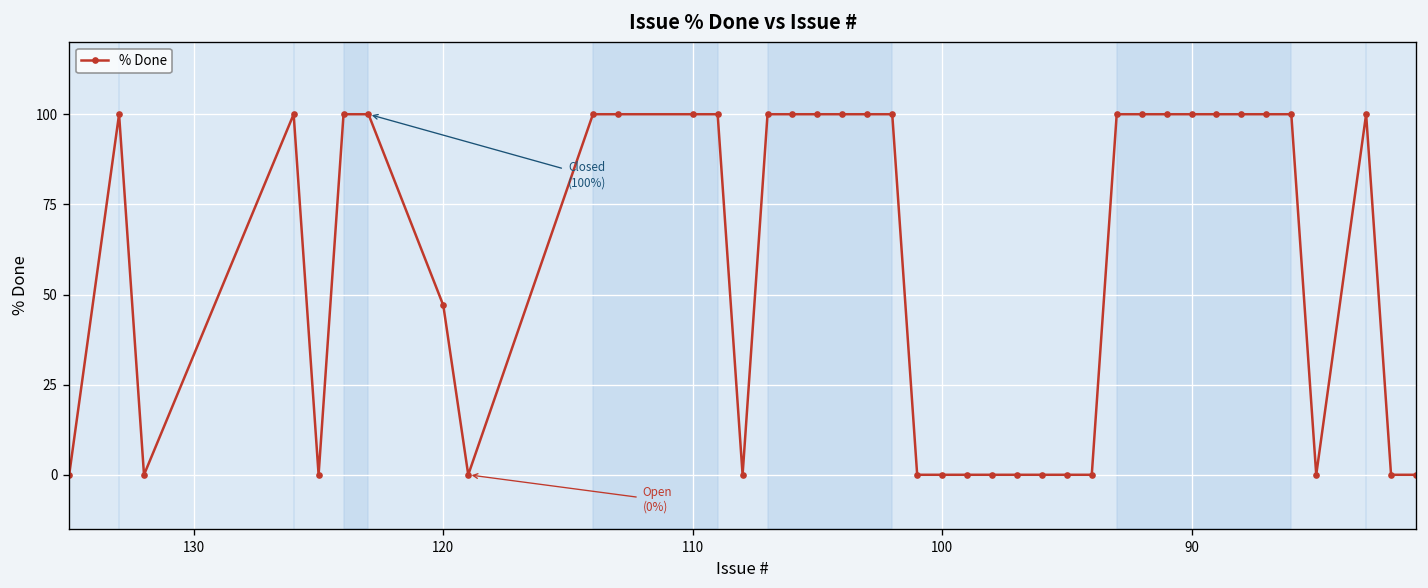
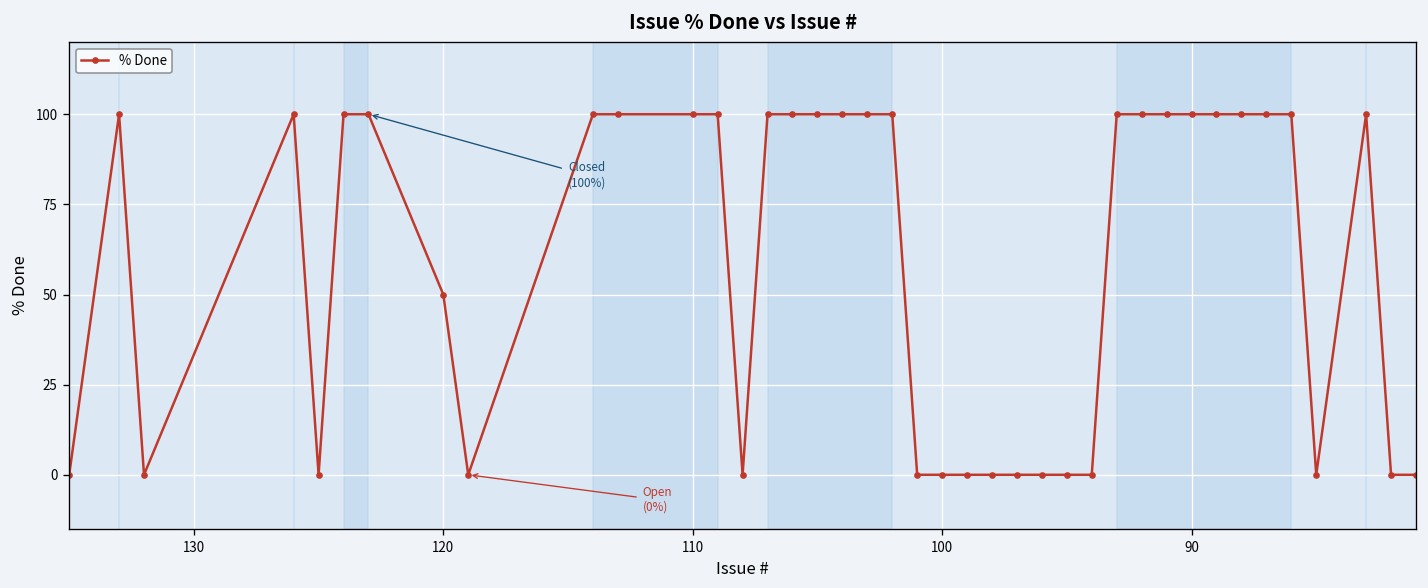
120: 47 -> 50
